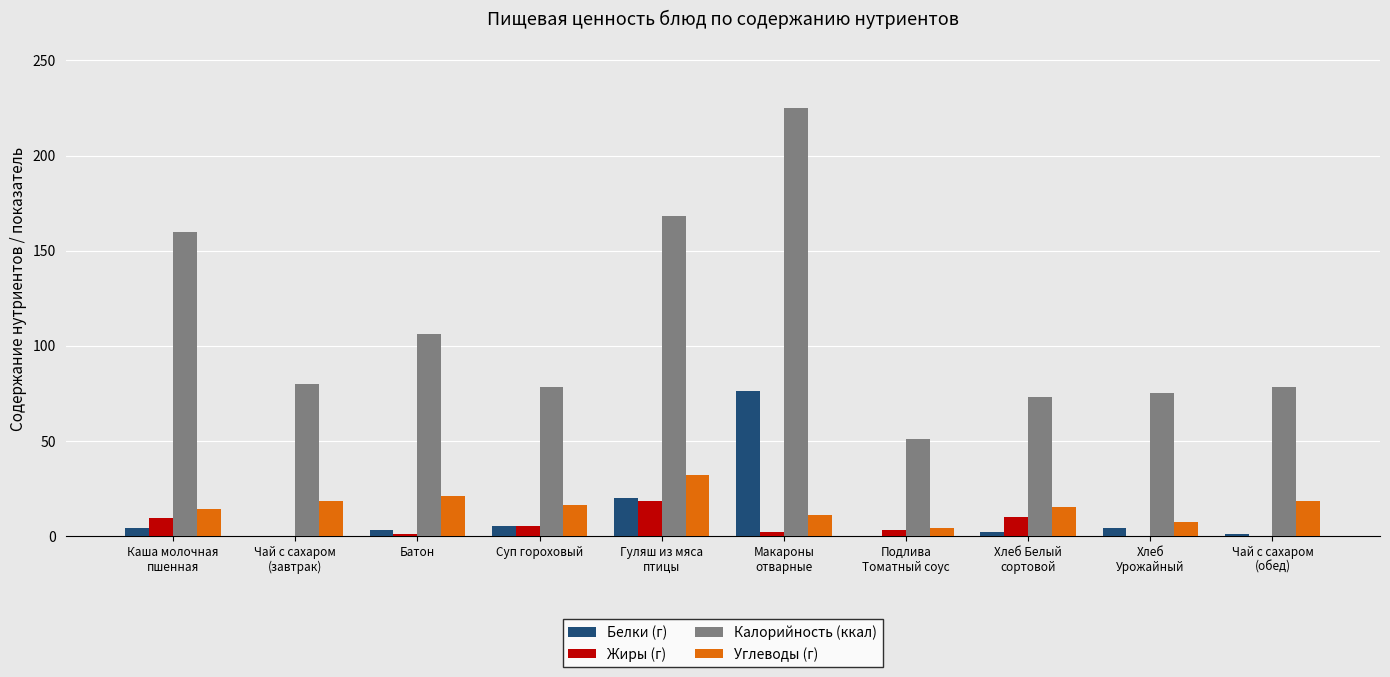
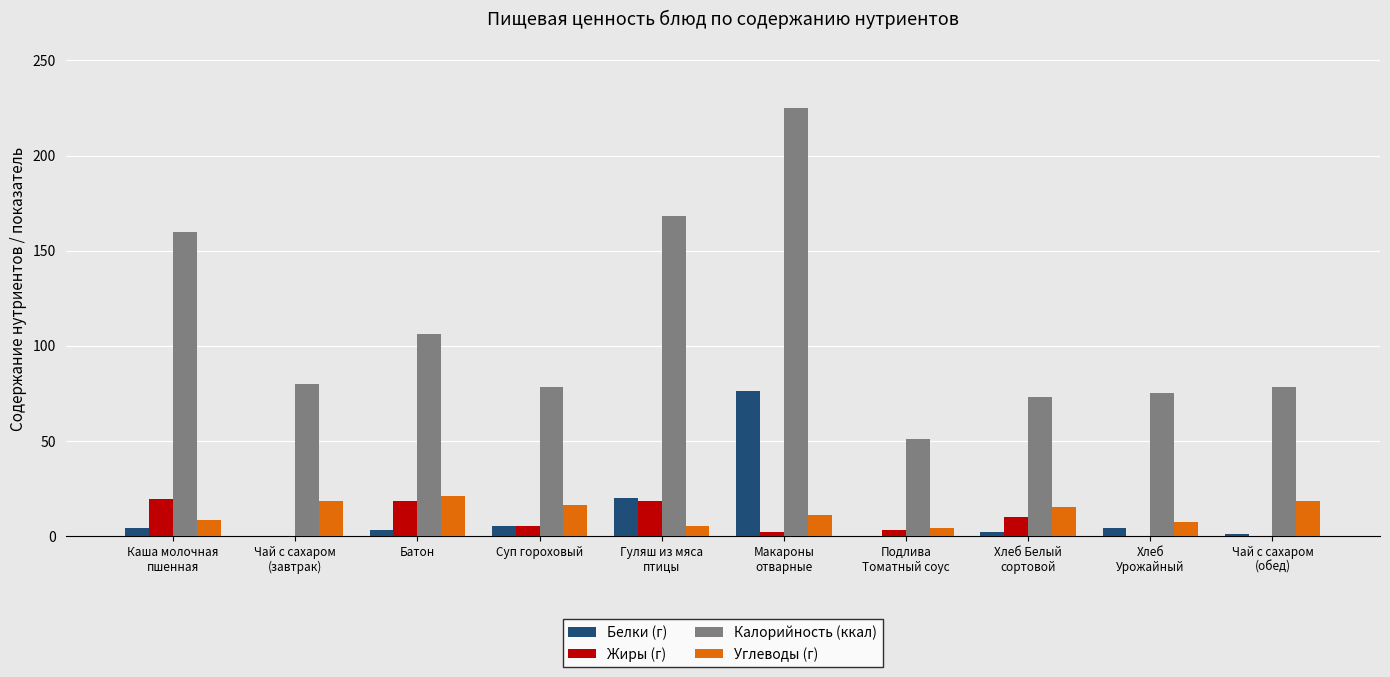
Жиры (г), Каша молочная пшенная: 9 -> 19
Углеводы (г), Каша молочная пшенная: 14 -> 8
Жиры (г), Батон: 1 -> 18
Углеводы (г), Гуляш из мяса птицы: 32 -> 5
